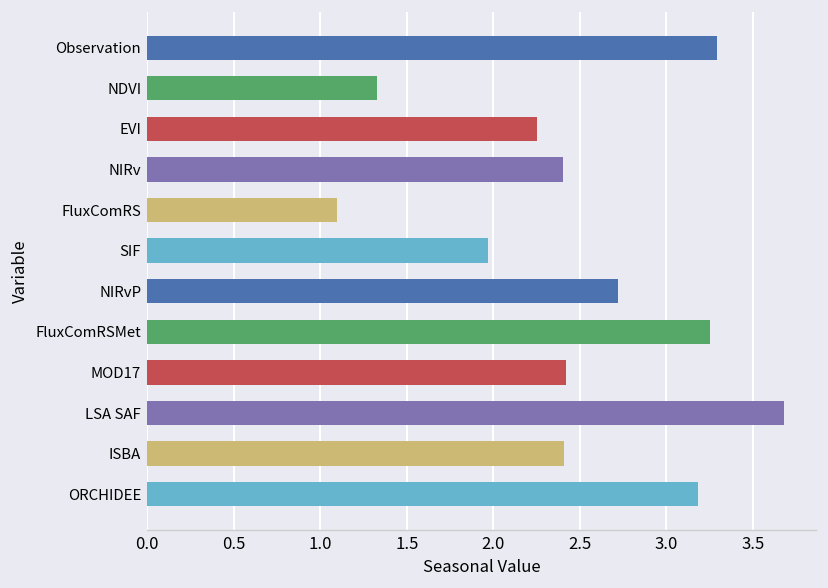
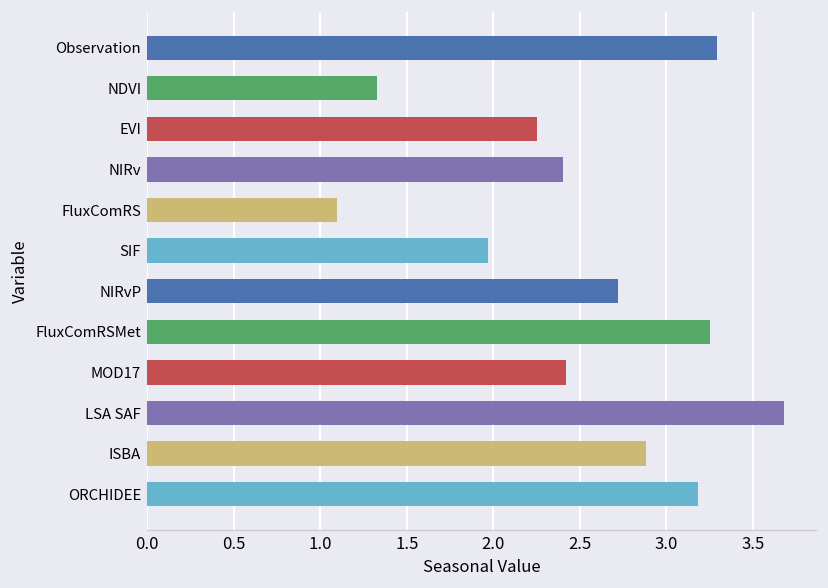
ISBA: 2.41 -> 2.88
